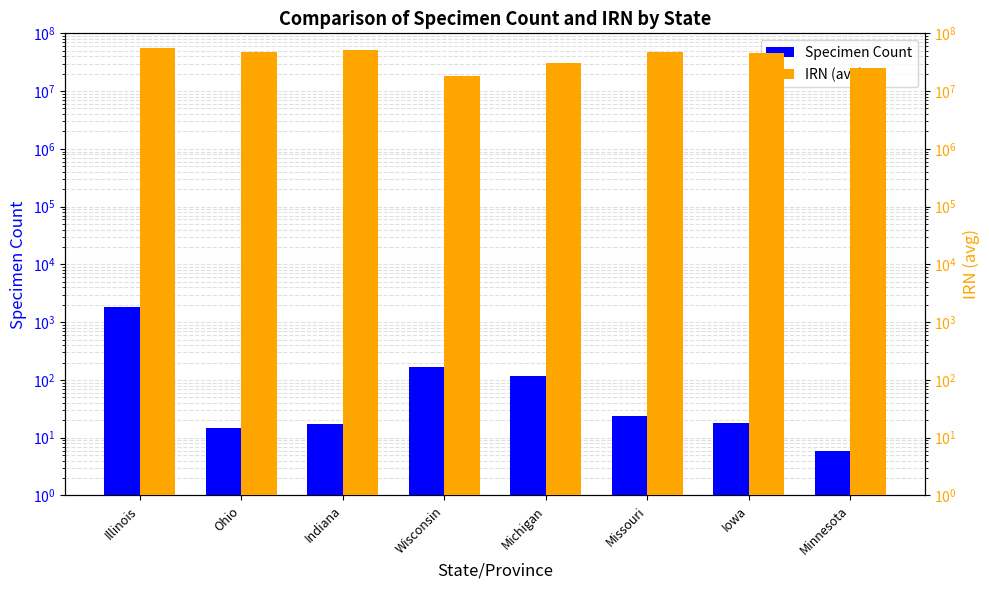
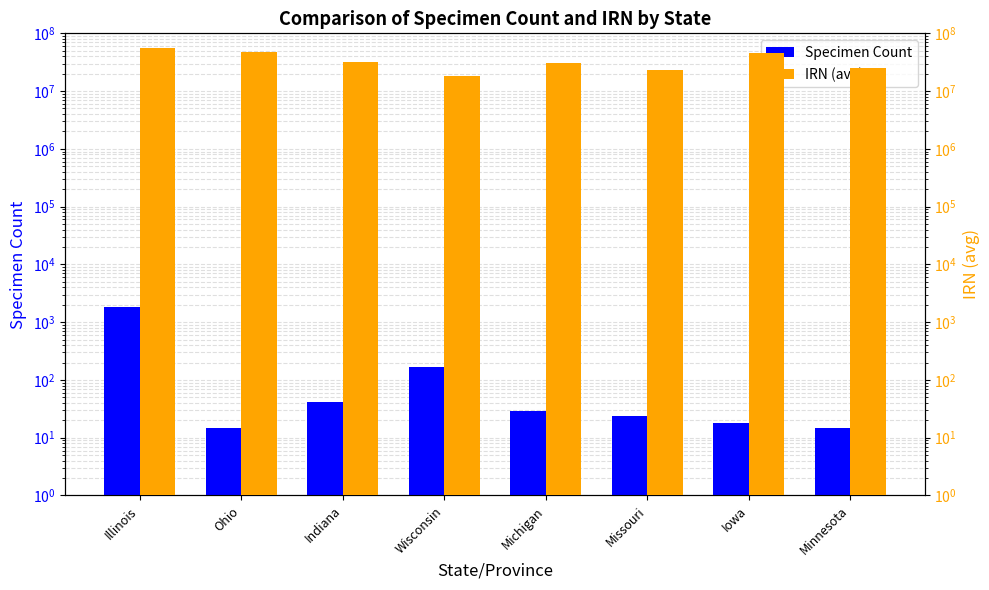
Specimen Count, Indiana: 17 -> 40
Specimen Count, Michigan: 120 -> 30
Specimen Count, Minnesota: 6 -> 15
IRN (avg), Indiana: 50000000 -> 30000000
IRN (avg), Missouri: 50000000 -> 23000000
